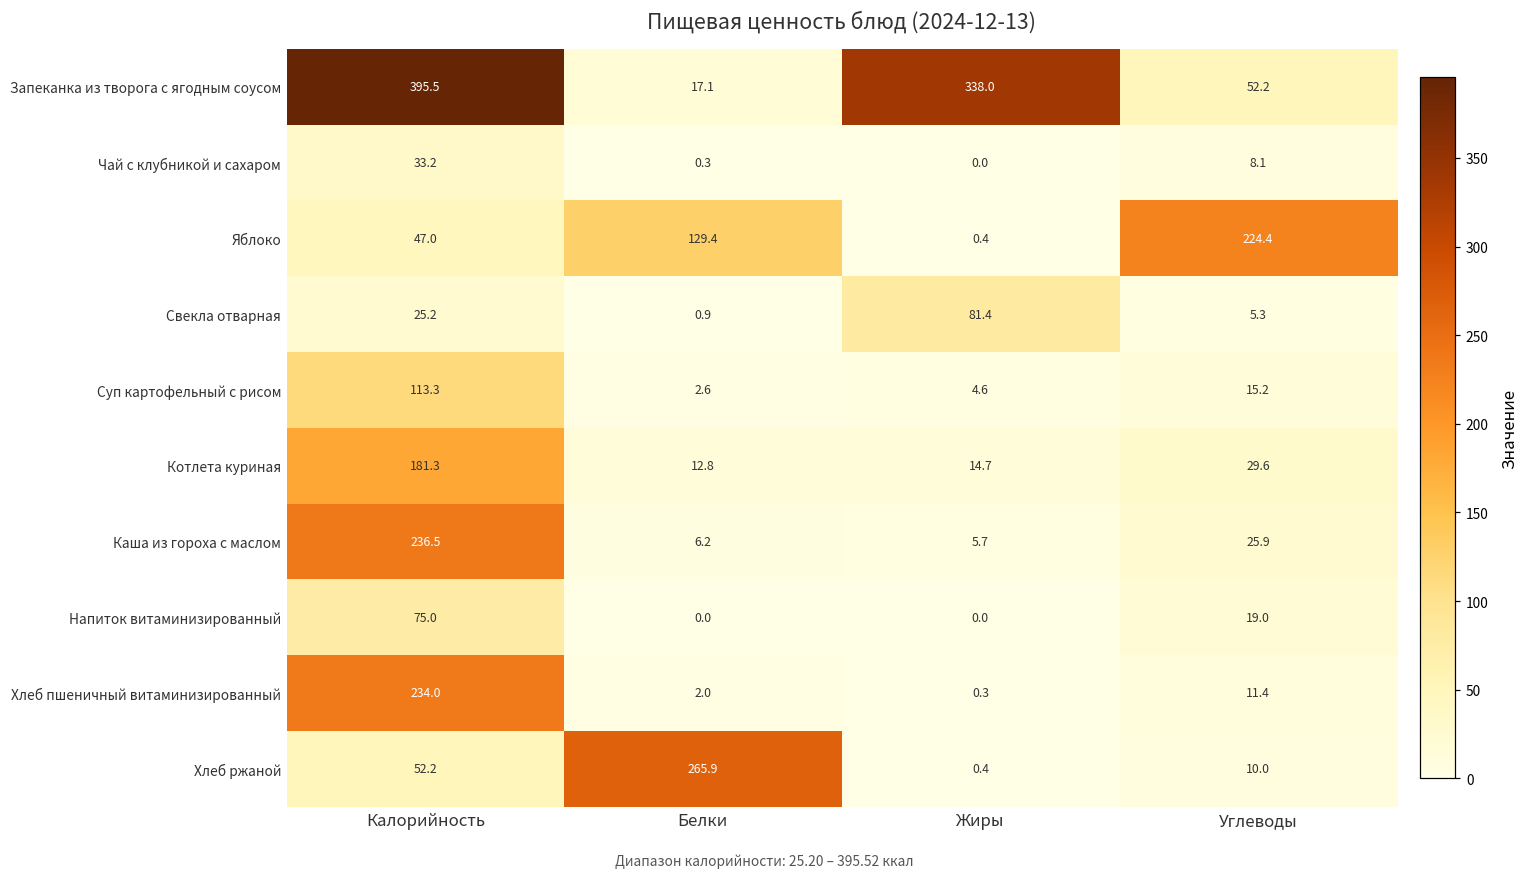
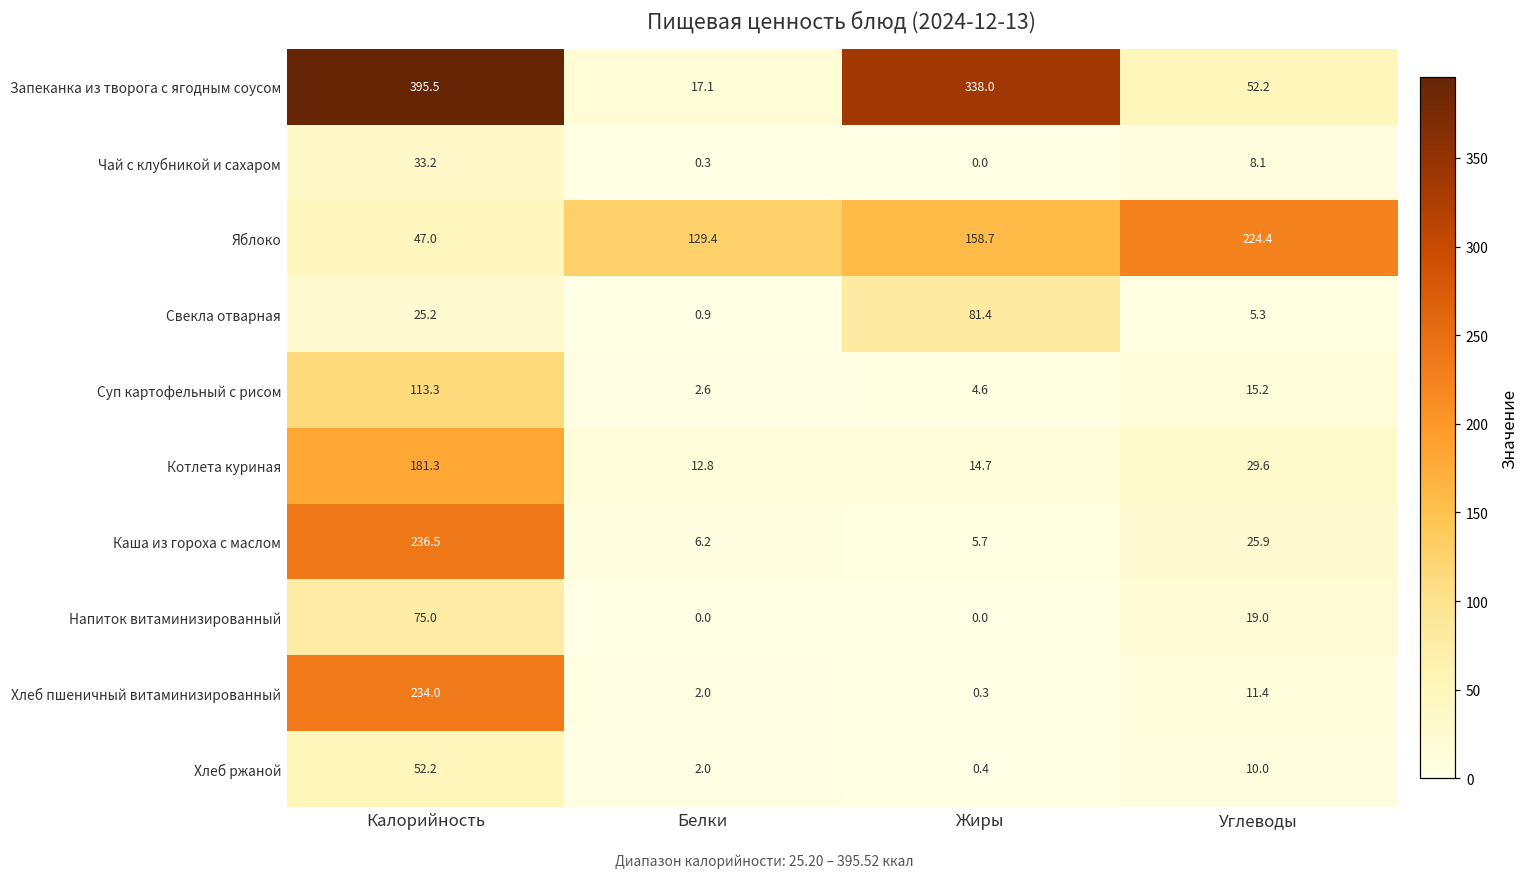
Яблоко, Жиры: 0.4 -> 158.7
Хлеб ржаной, Белки: 265.9 -> 2.0
